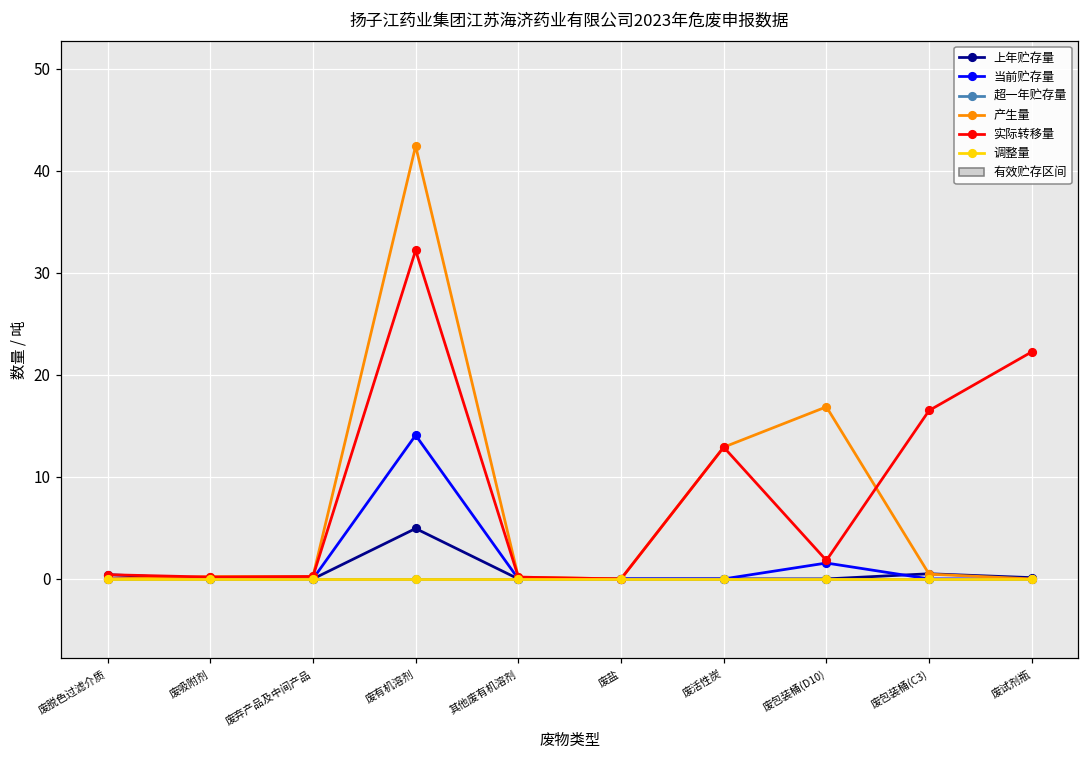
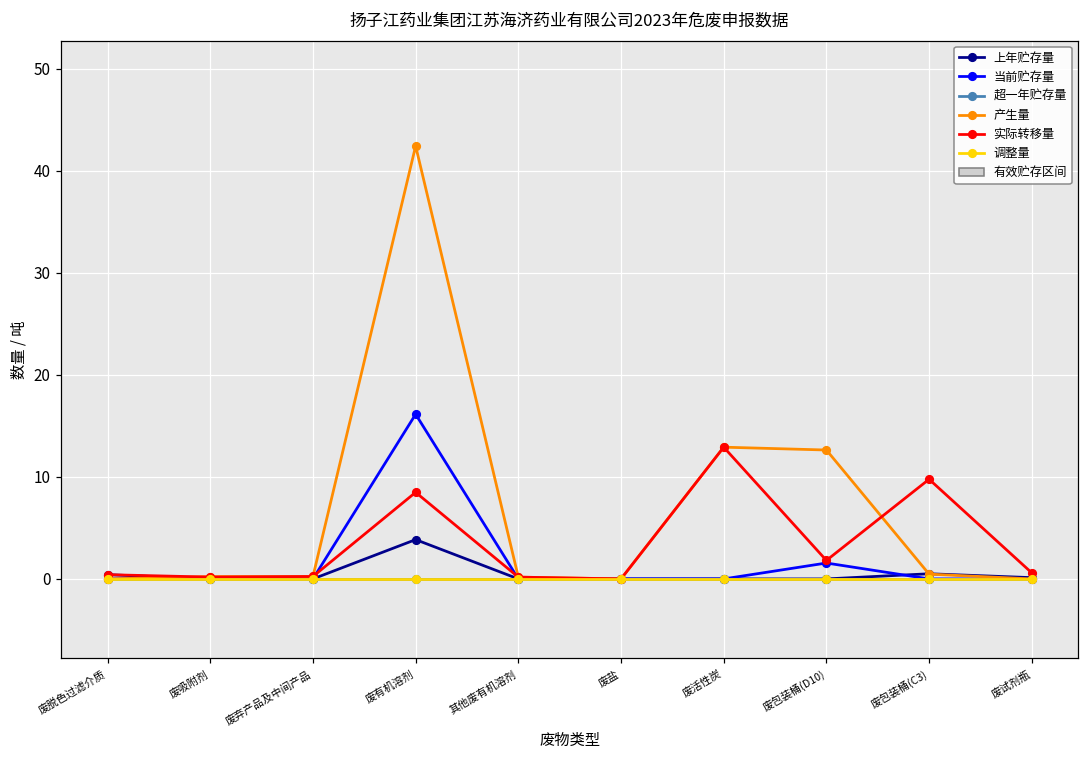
上年贮存量, 废有机溶剂: 5 -> 4
当前贮存量, 废有机溶剂: 14 -> 16
实际转移量, 废有机溶剂: 32 -> 8
产生量, 废包装桶(D10): 17 -> 13
实际转移量, 废包装桶(C3): 17 -> 10
实际转移量, 废试剂瓶: 22 -> 1
